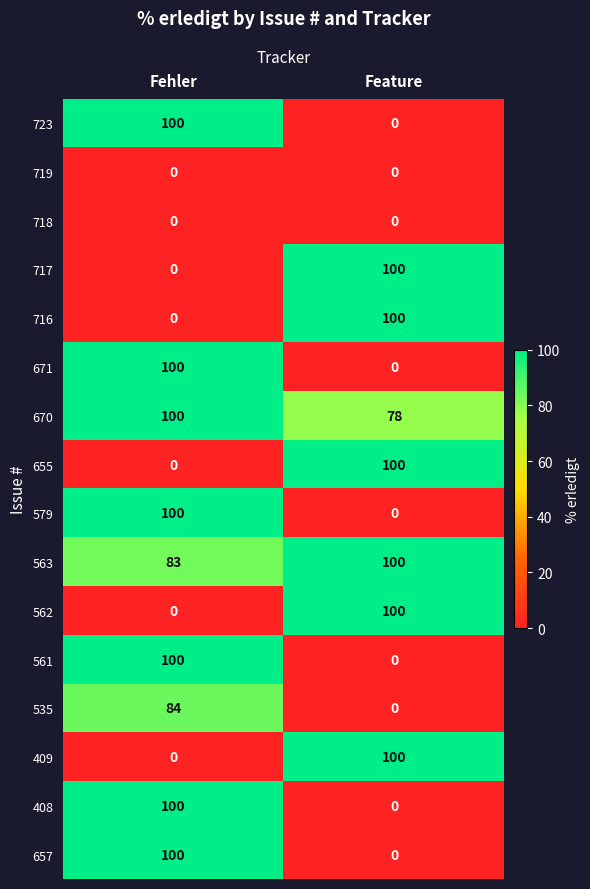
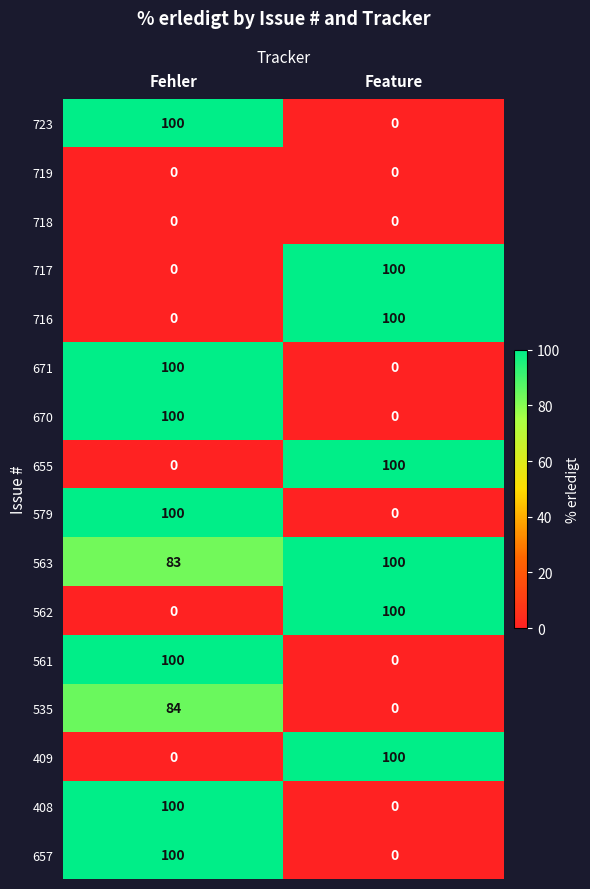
670, Feature: 78 -> 0
